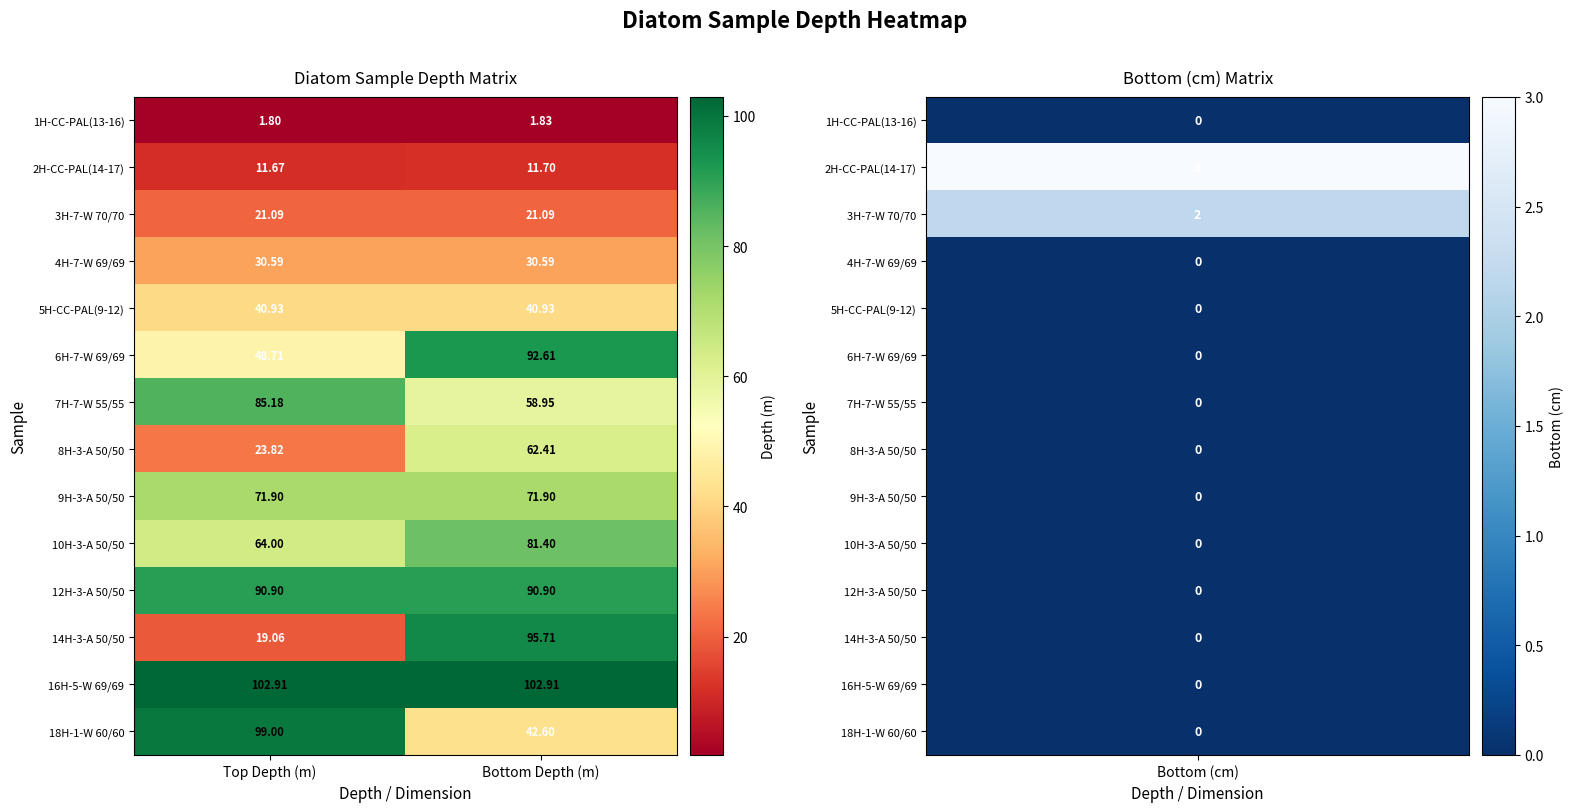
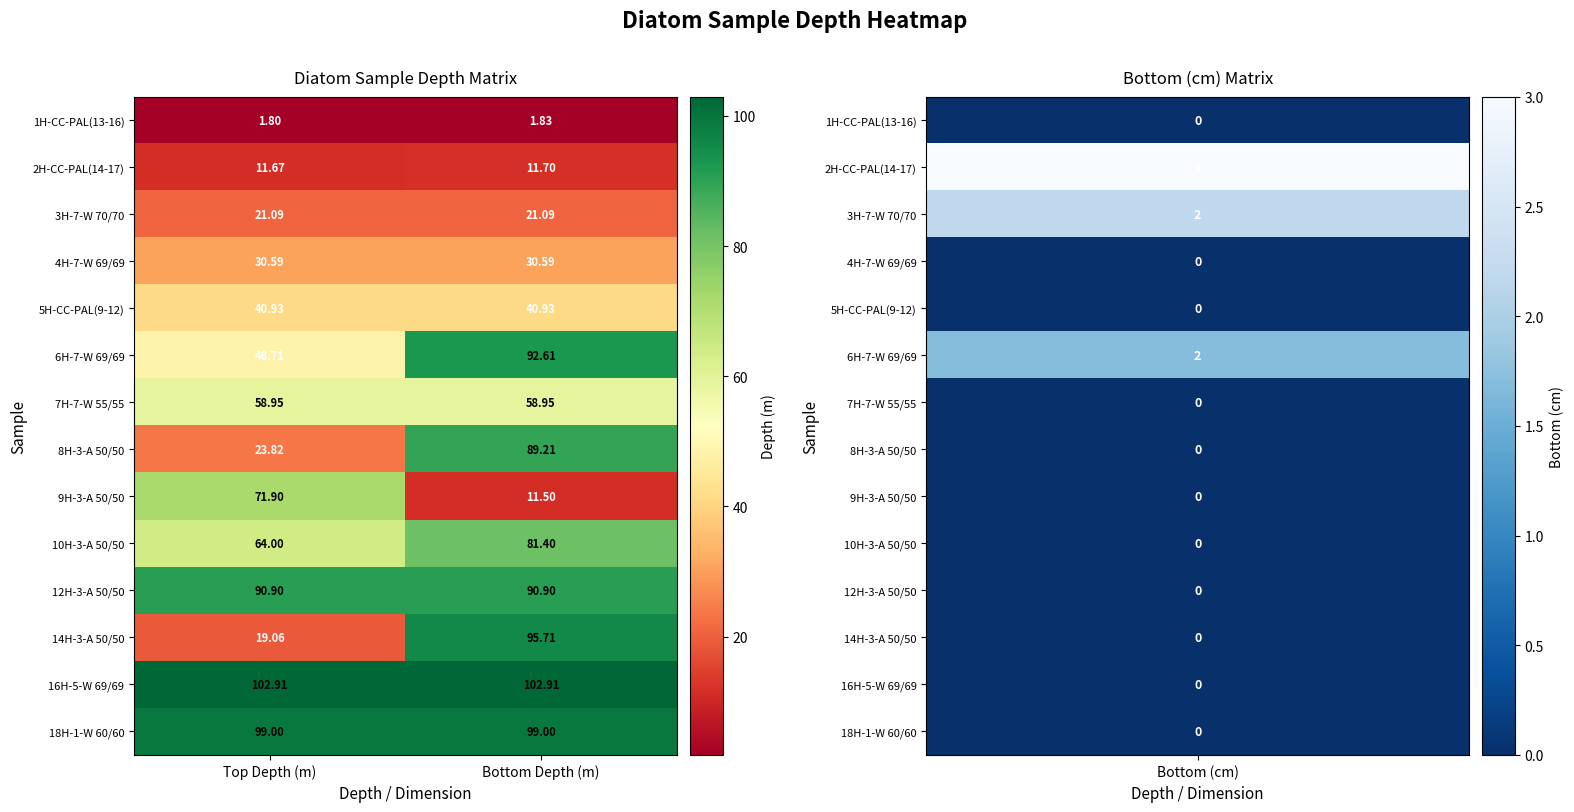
Diatom Sample Depth Matrix, 7H-7-W 55/55, Top Depth (m): 85.18 -> 58.95
Diatom Sample Depth Matrix, 8H-3-A 50/50, Bottom Depth (m): 62.41 -> 89.21
Diatom Sample Depth Matrix, 9H-3-A 50/50, Bottom Depth (m): 71.90 -> 11.50
Diatom Sample Depth Matrix, 18H-1-W 60/60, Bottom Depth (m): 42.60 -> 99.00
Bottom (cm) Matrix, 6H-7-W 69/69, Bottom (cm): 0 -> 2
